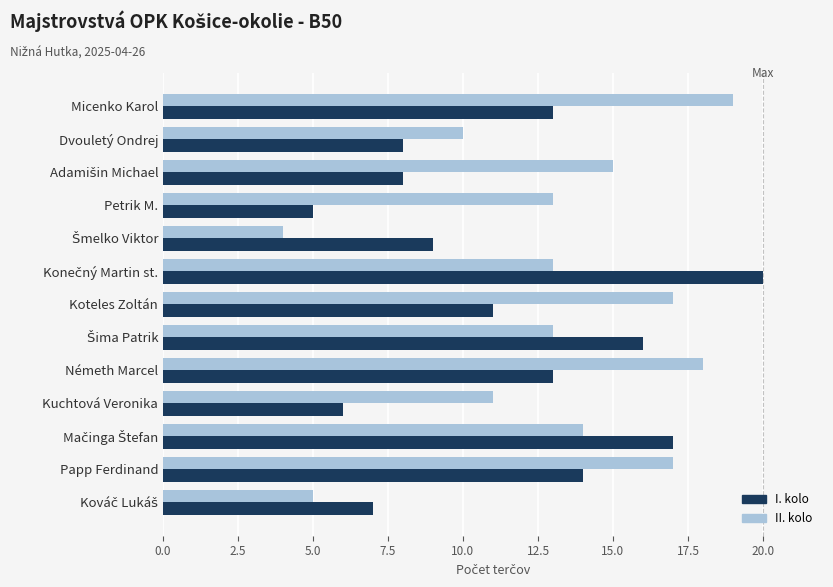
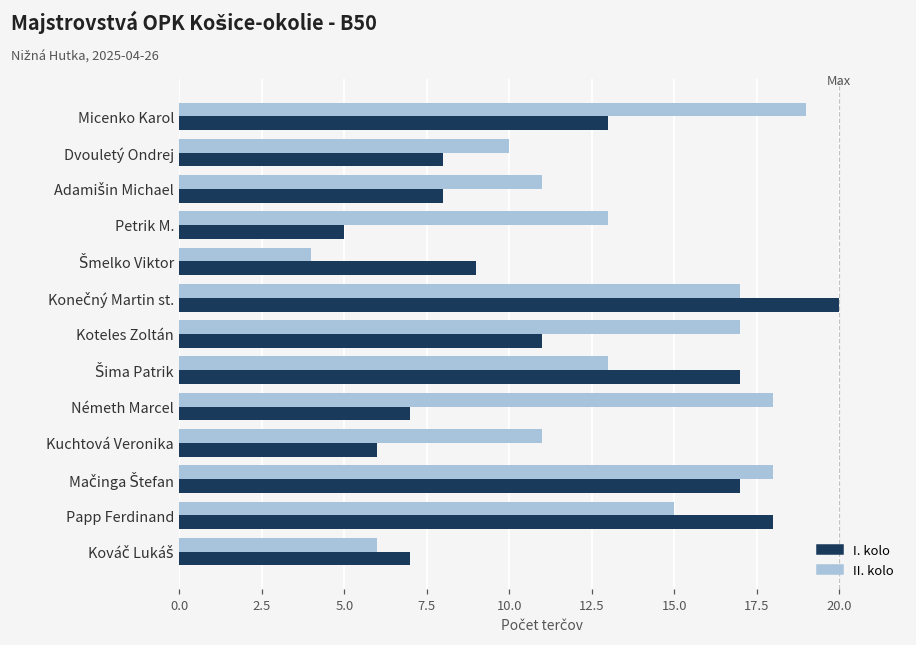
II. kolo, Adamišin Michael: 15 -> 11
II. kolo, Konečný Martin st.: 13 -> 17
I. kolo, Šima Patrik: 16 -> 17
I. kolo, Németh Marcel: 13 -> 7
II. kolo, Mačinga Štefan: 14 -> 18
II. kolo, Papp Ferdinand: 17 -> 15
I. kolo, Papp Ferdinand: 14 -> 18
II. kolo, Kováč Lukáš: 5 -> 6
